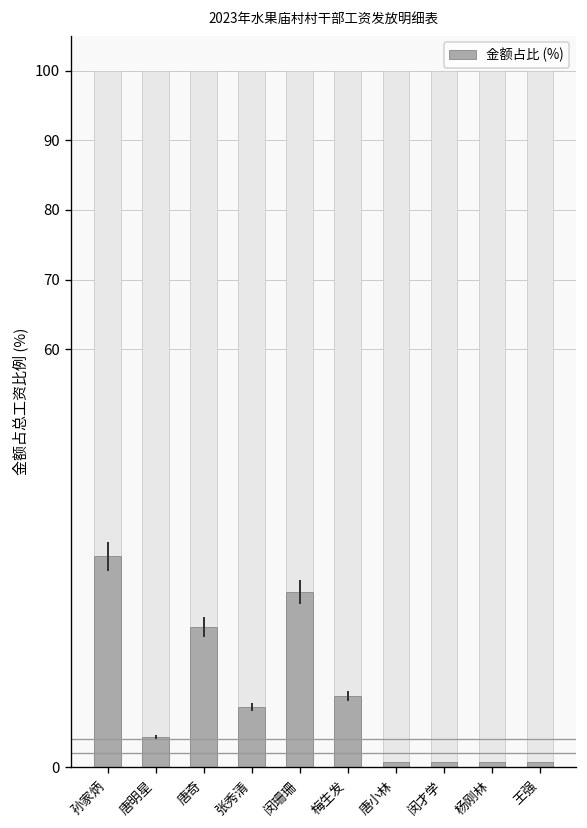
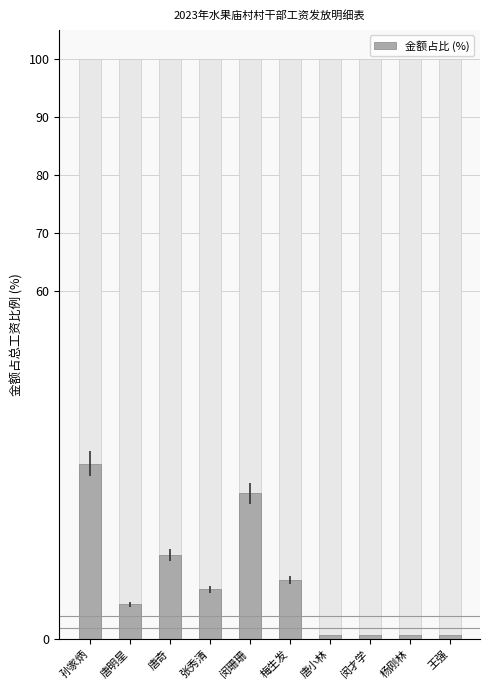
金额占比 (%), 唐明星: 4 -> 6
金额占比 (%), 唐奇: 20 -> 15
